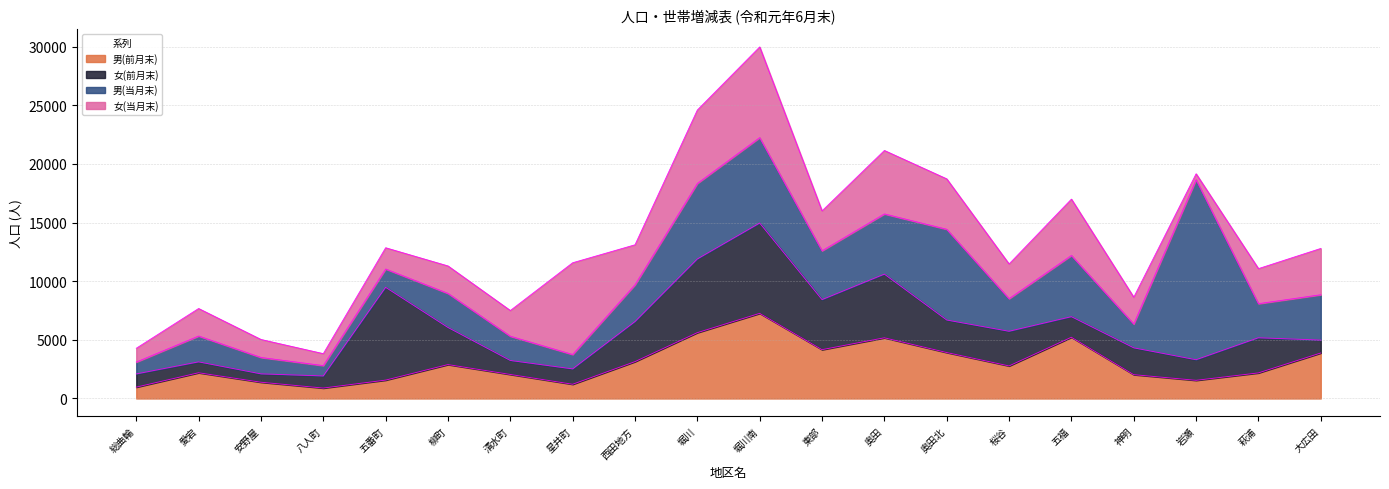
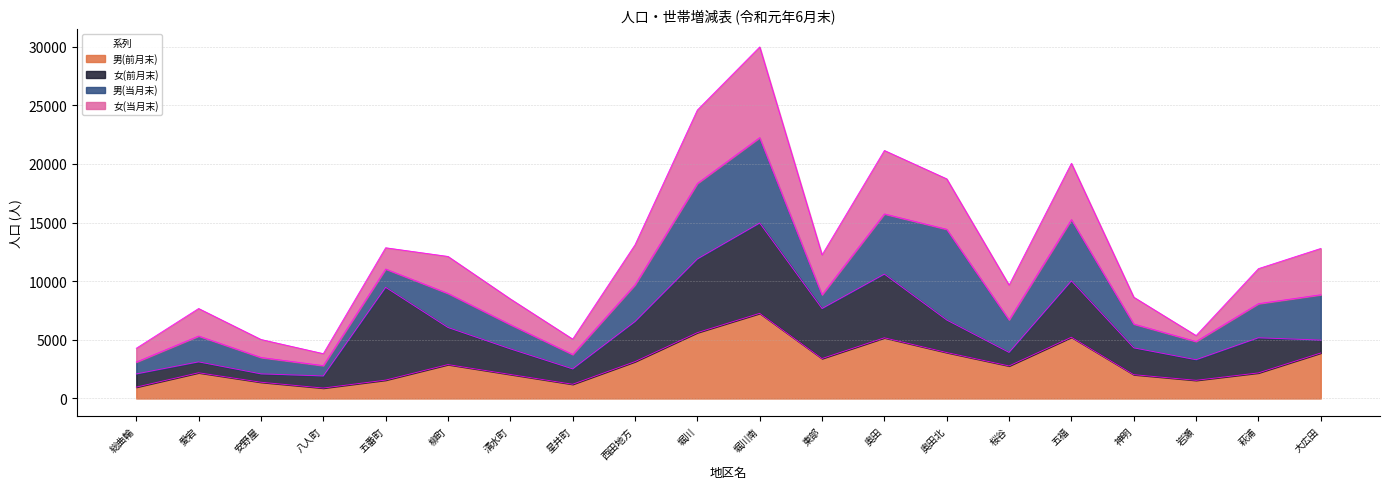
女(当月末), 柳町: 2300 -> 3200
女(前月末), 清水町: 1200 -> 2200
女(当月末), 星井町: 7800 -> 1300
男(前月末), 東部: 4200 -> 3400
男(当月末), 東部: 4200 -> 1200
女(前月末), 桜谷: 3000 -> 1200
女(前月末), 五福: 1800 -> 4800
男(当月末), 岩瀬: 15300 -> 1600
